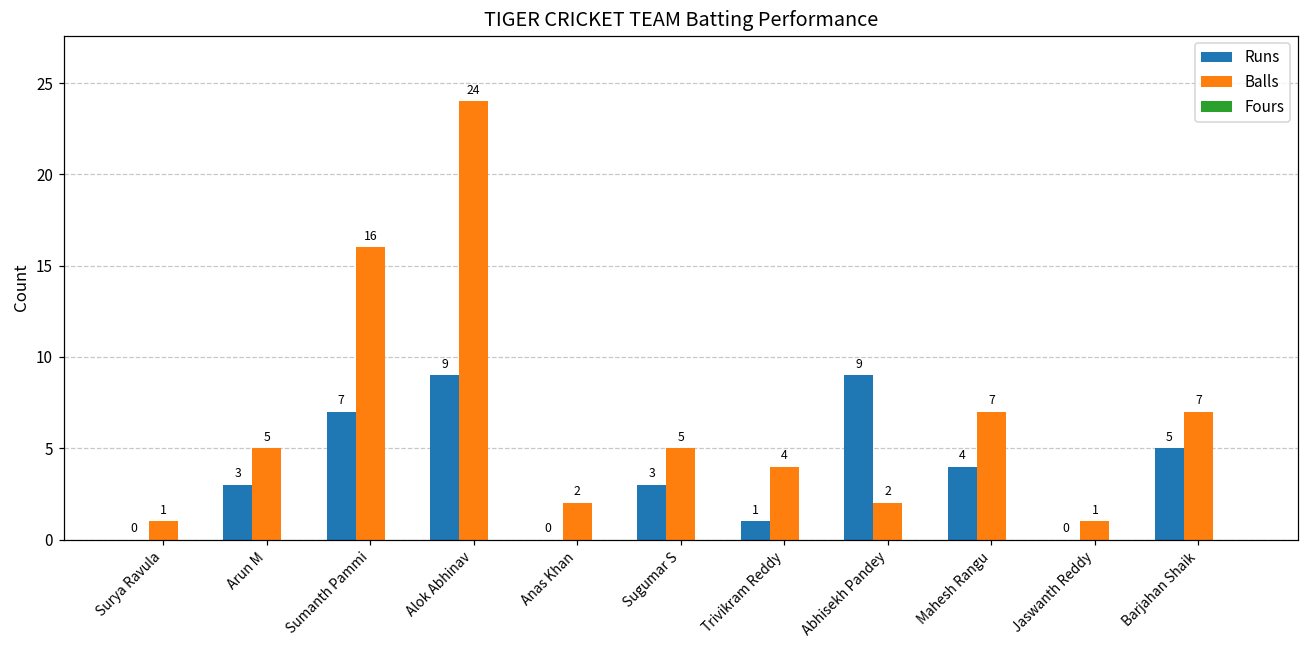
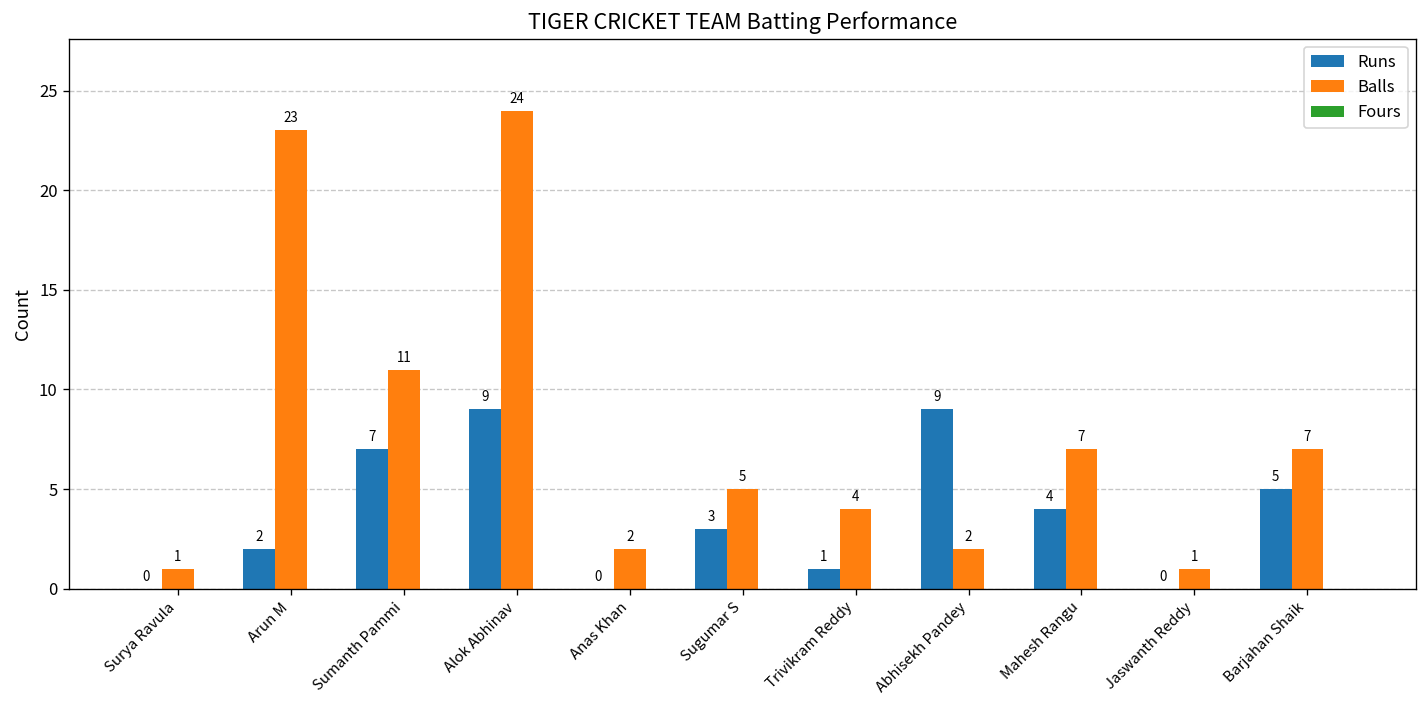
Runs, Arun M: 3 -> 2
Balls, Arun M: 5 -> 23
Balls, Sumanth Pammi: 16 -> 11
